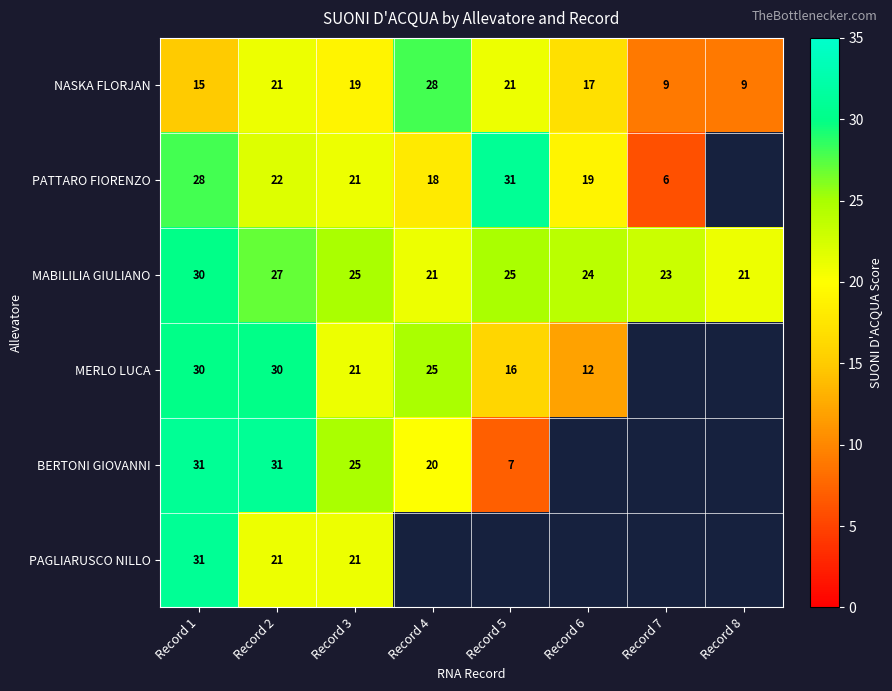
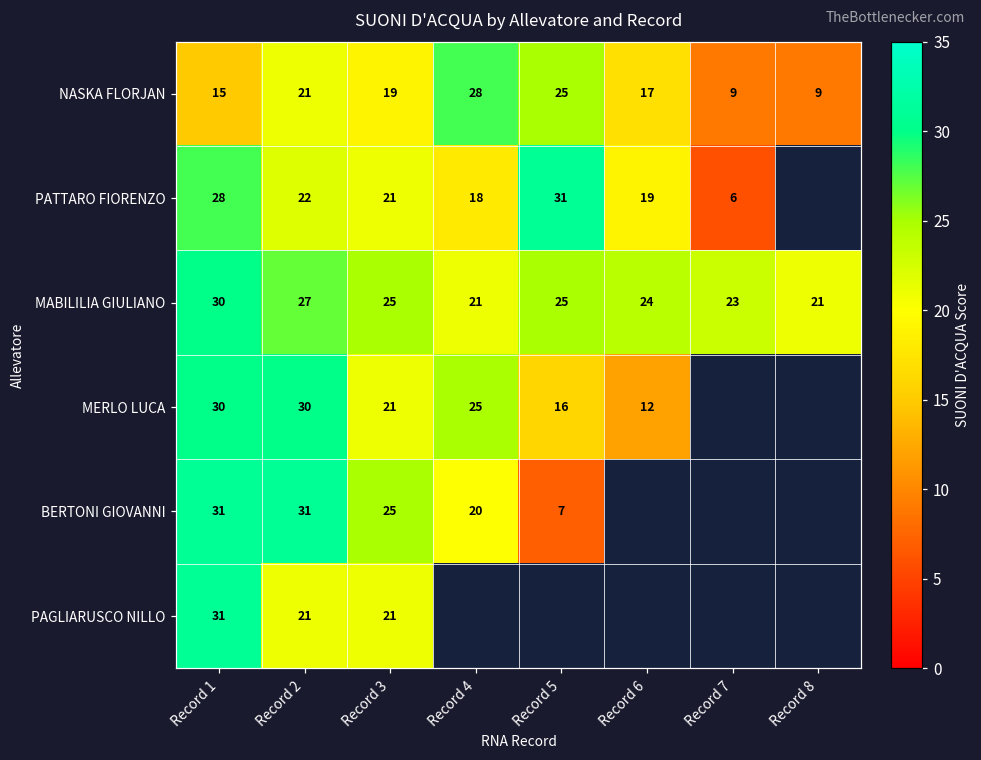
NASKA FLORJAN, Record 5: 21 -> 25
